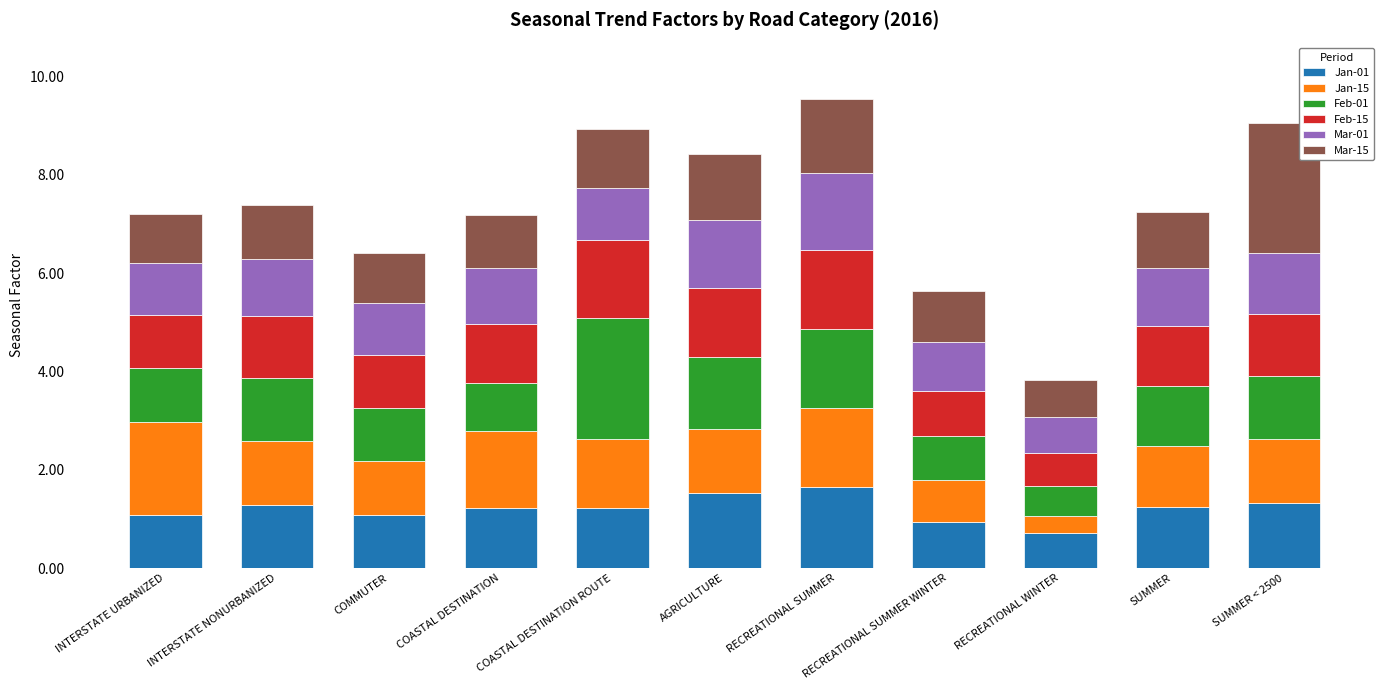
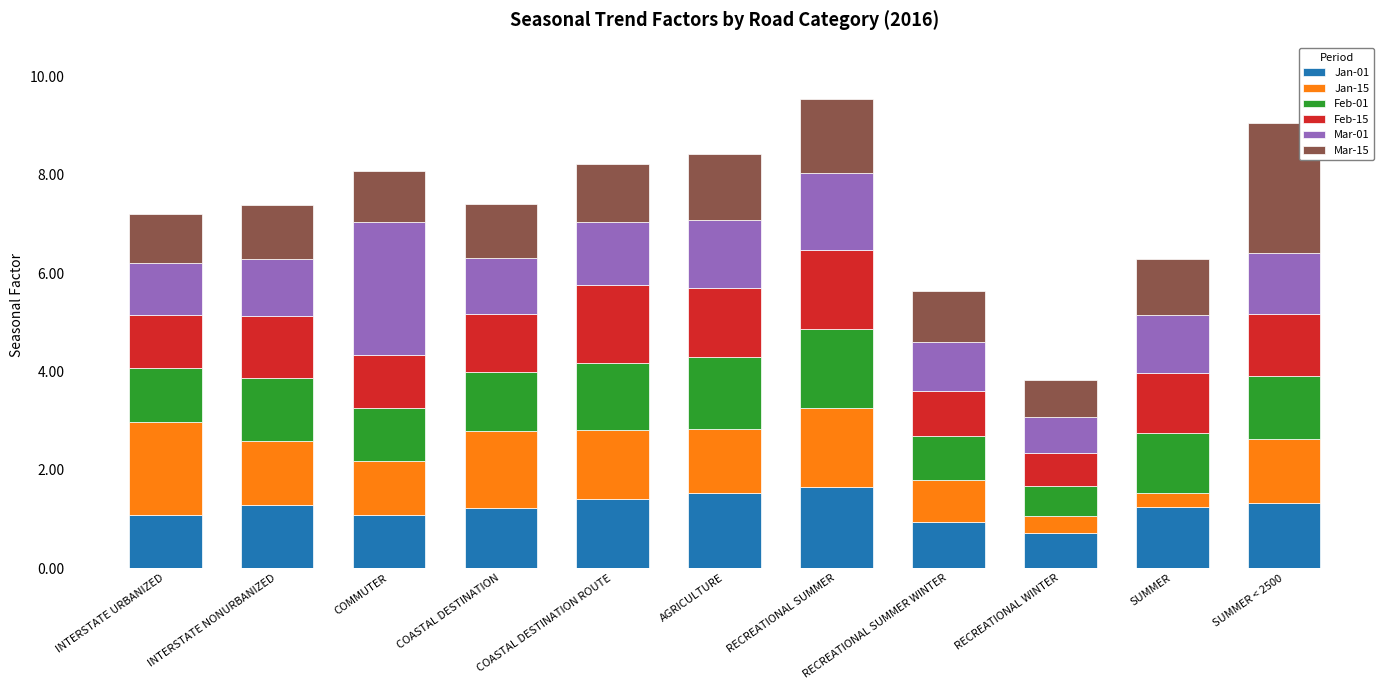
Mar-01, COMMUTER: 1.1 -> 2.7
Feb-01, COASTAL DESTINATION: 1.0 -> 1.2
Jan-01, COASTAL DESTINATION ROUTE: 1.2 -> 1.4
Feb-01, COASTAL DESTINATION ROUTE: 2.5 -> 1.4
Mar-01, COASTAL DESTINATION ROUTE: 1.1 -> 1.3
Jan-15, SUMMER: 1.2 -> 0.3
